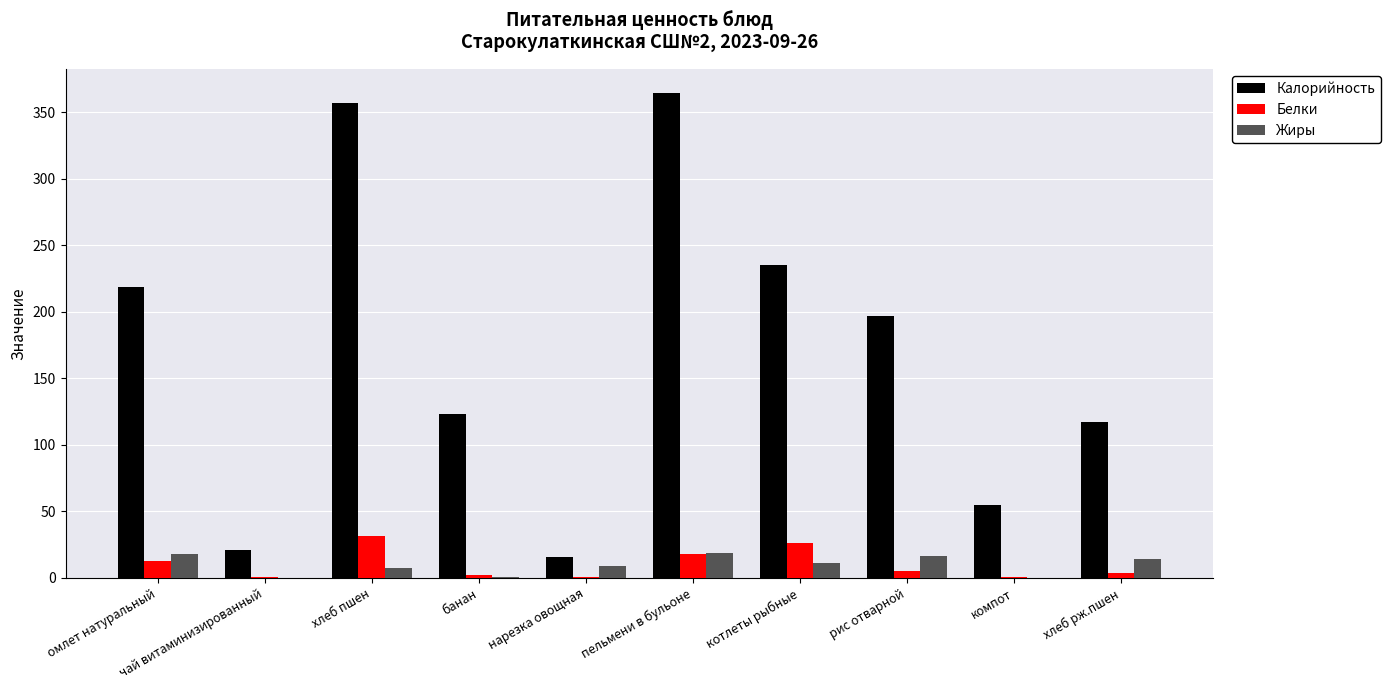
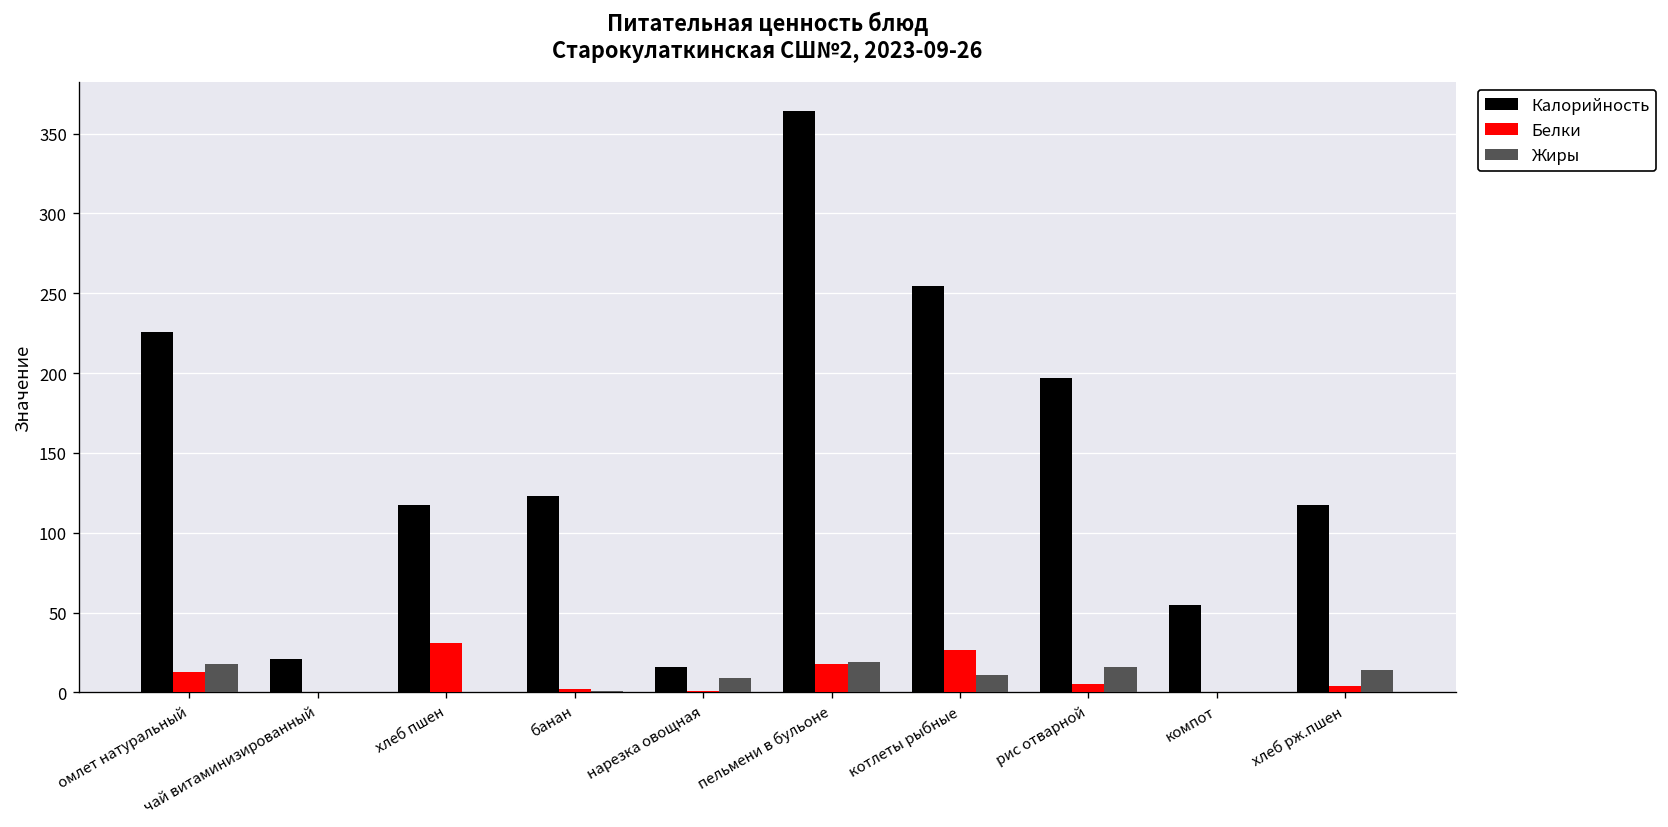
Калорийность, омлет натуральный: 218 -> 226
Калорийность, хлеб пшен: 357 -> 117
Жиры, хлеб пшен: 7 -> 0
Калорийность, котлеты рыбные: 235 -> 255
